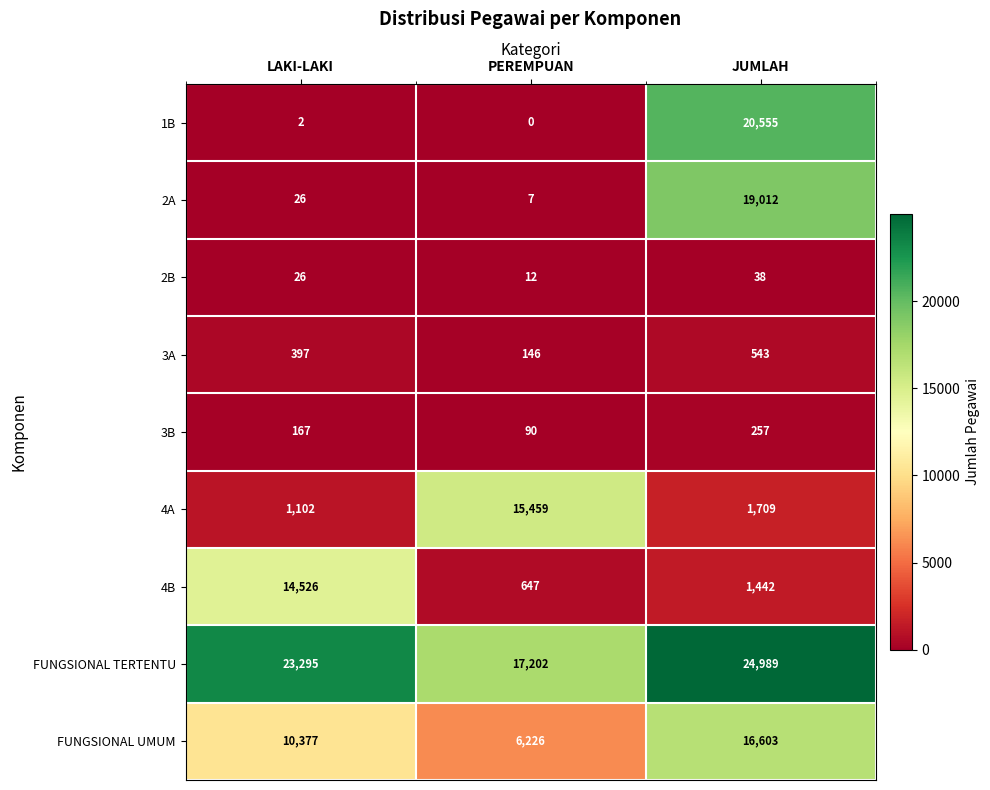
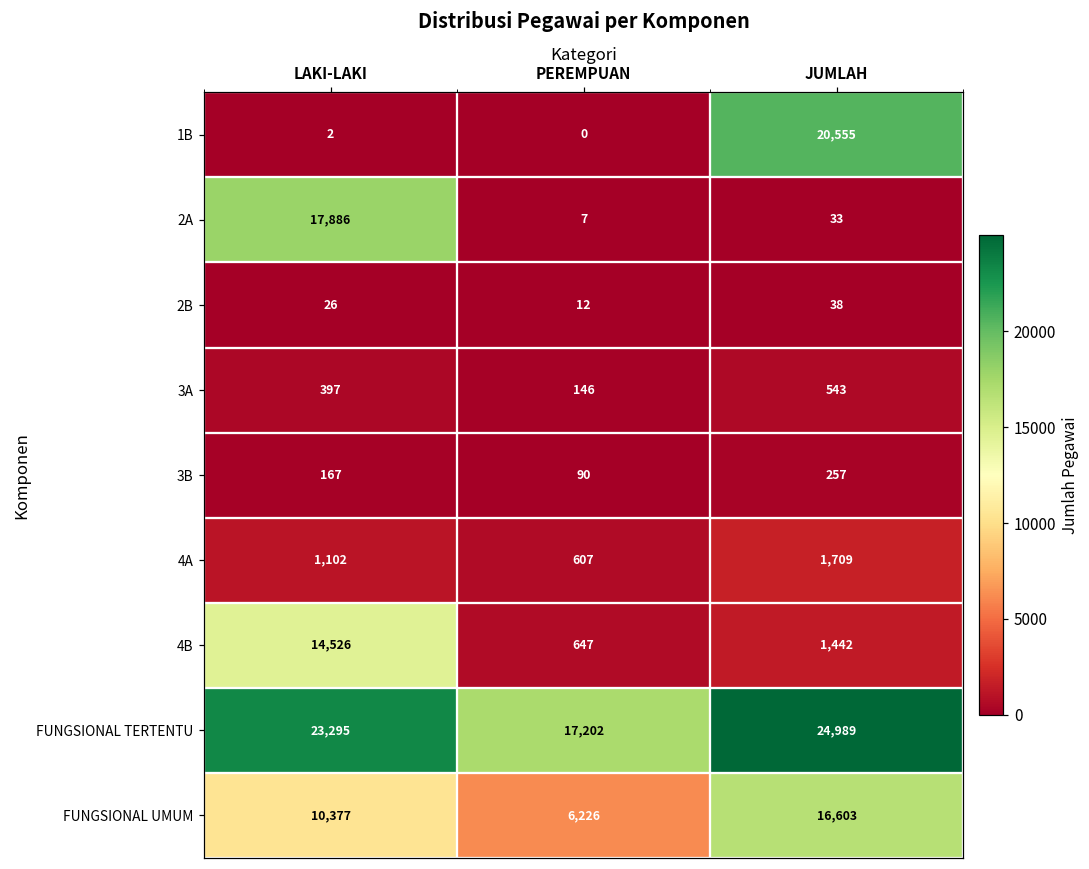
2A, LAKI-LAKI: 26 -> 17,886
2A, JUMLAH: 19,012 -> 33
4A, PEREMPUAN: 15,459 -> 607
